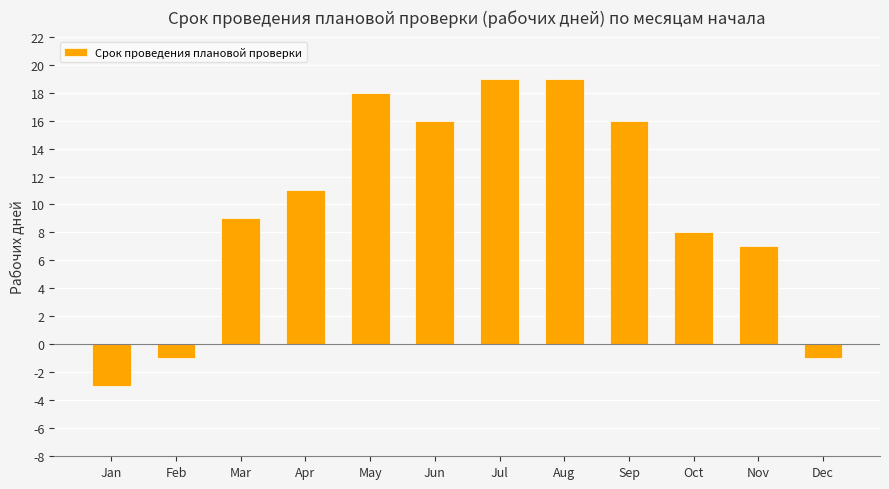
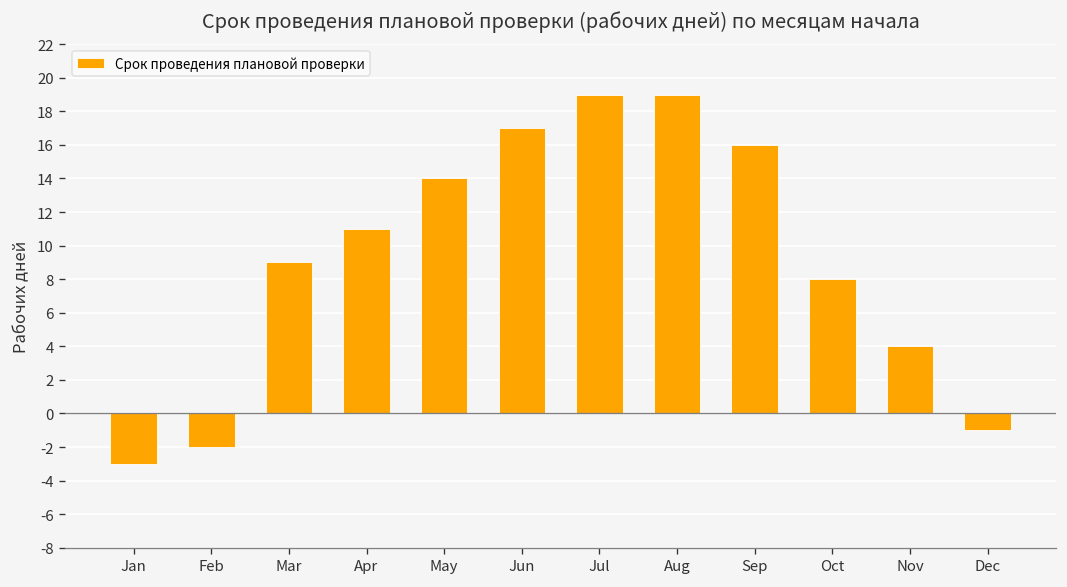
Feb: -1 -> -2
May: 18 -> 14
Jun: 16 -> 17
Nov: 7 -> 4
